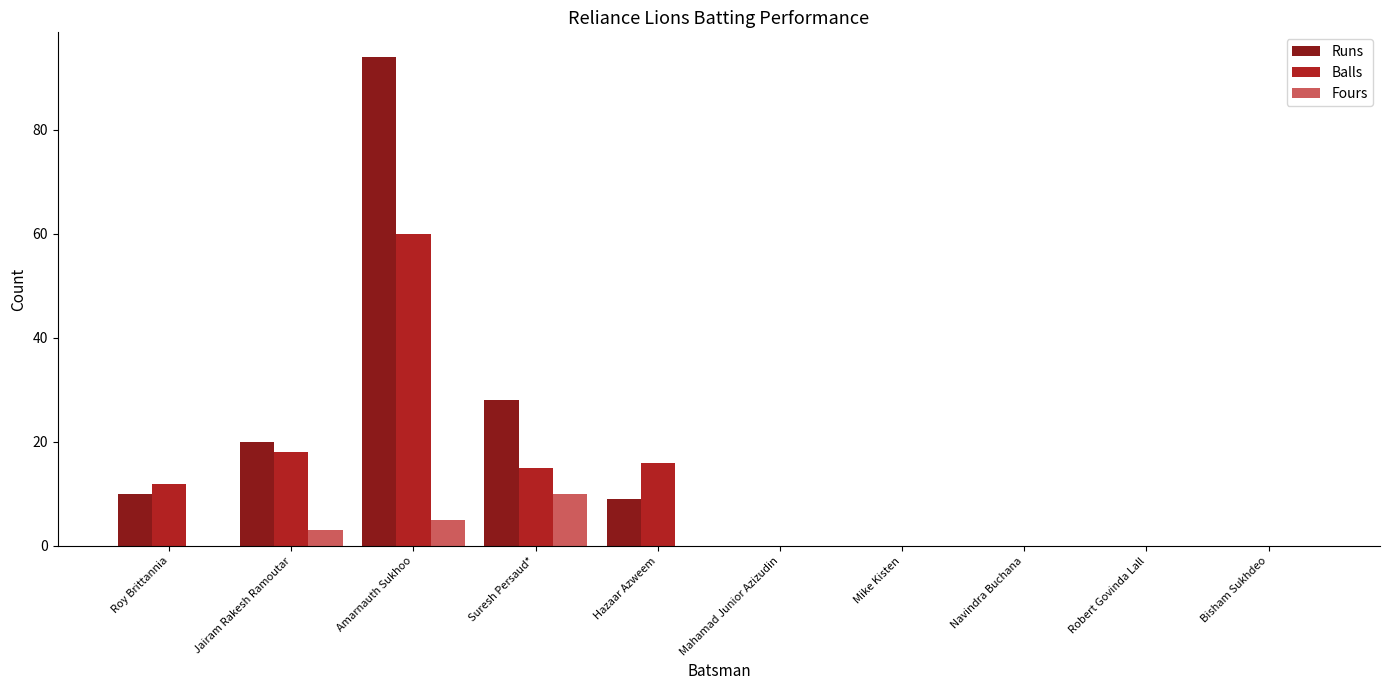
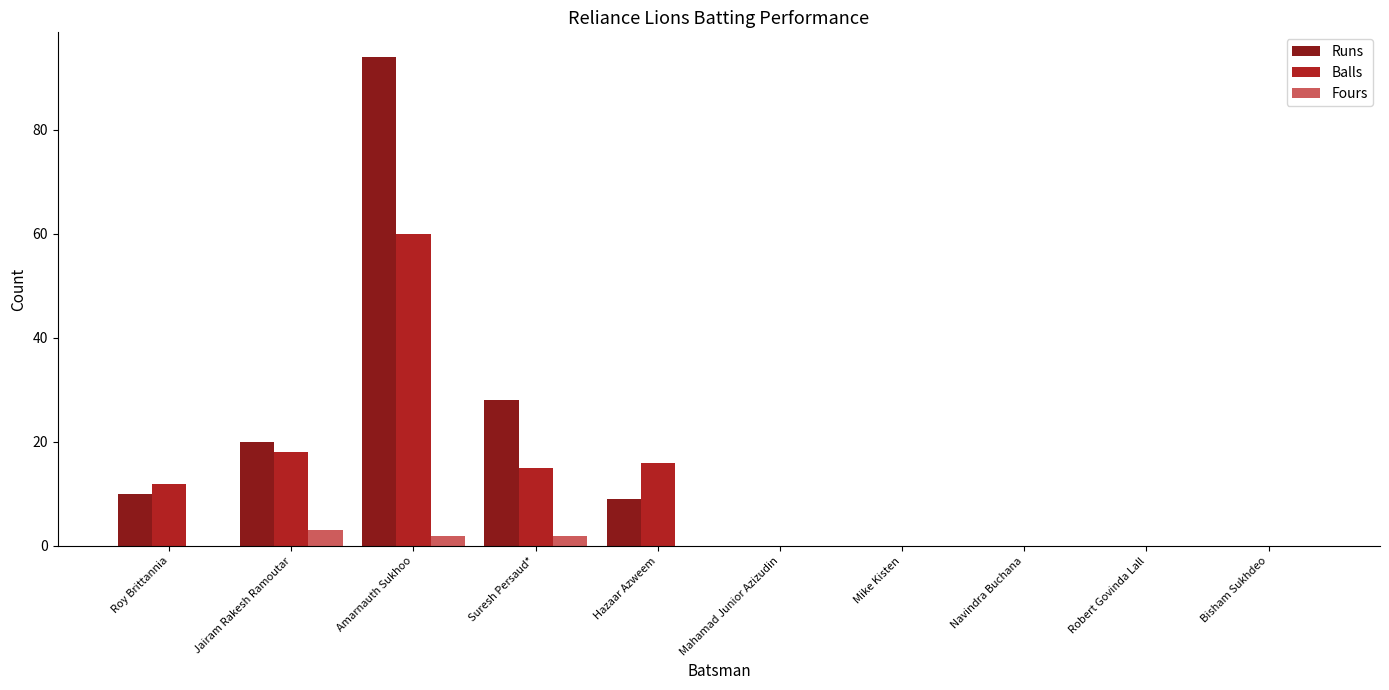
Fours, Amarnauth Sukhoo: 5 -> 2
Fours, Suresh Persaud*: 10 -> 2
